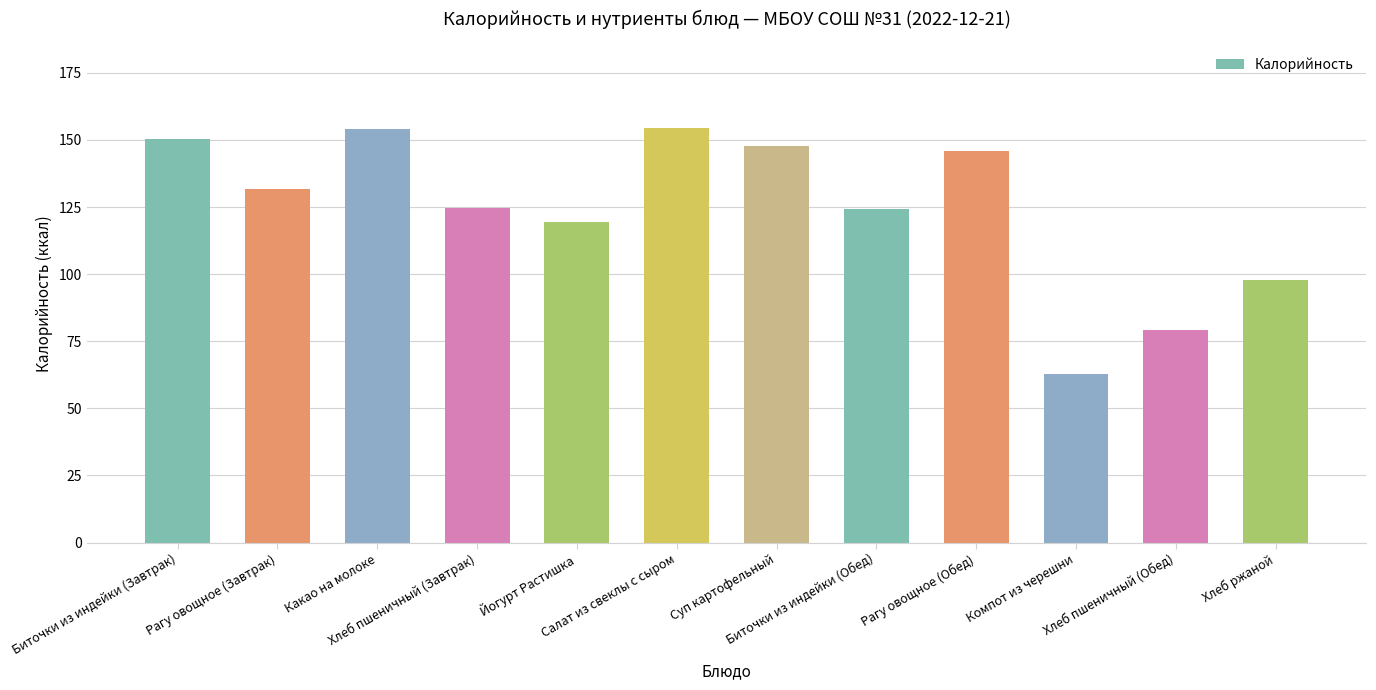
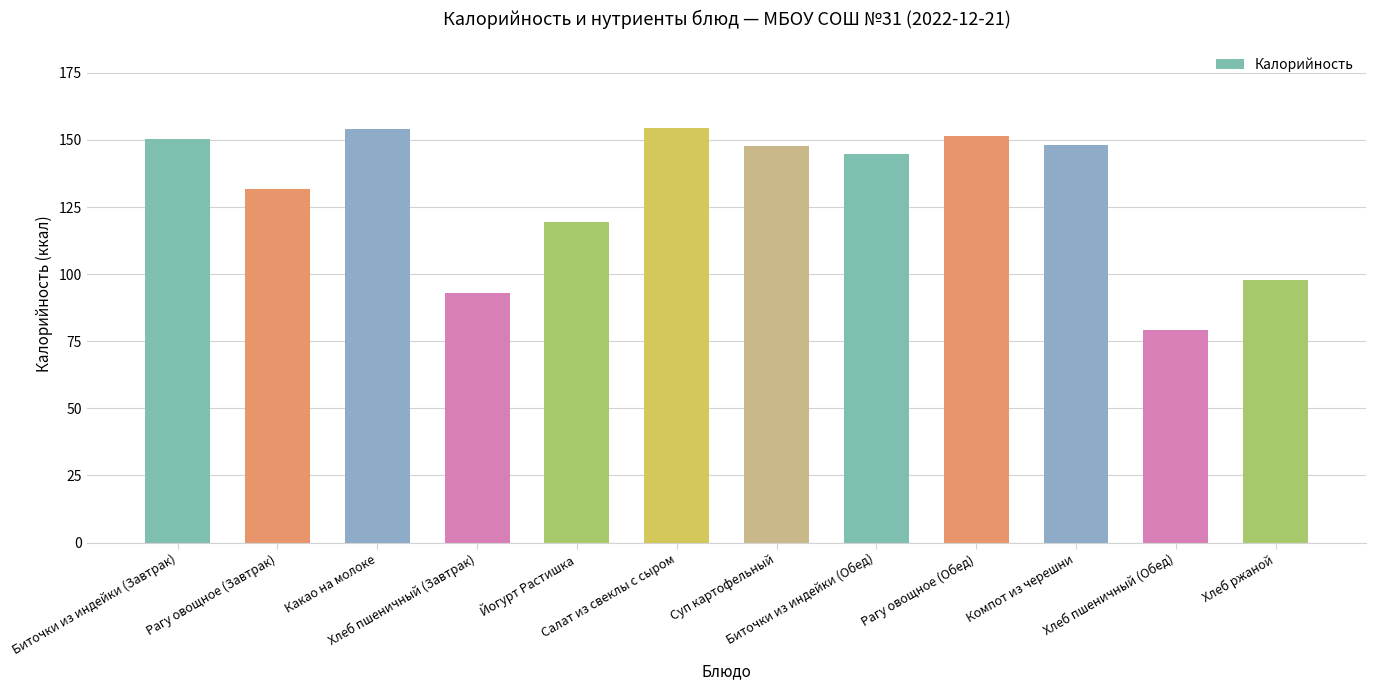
Хлеб пшеничный (Завтрак): 125 -> 93
Биточки из индейки (Обед): 124 -> 145
Рагу овощное (Обед): 146 -> 151
Компот из черешни: 63 -> 148
